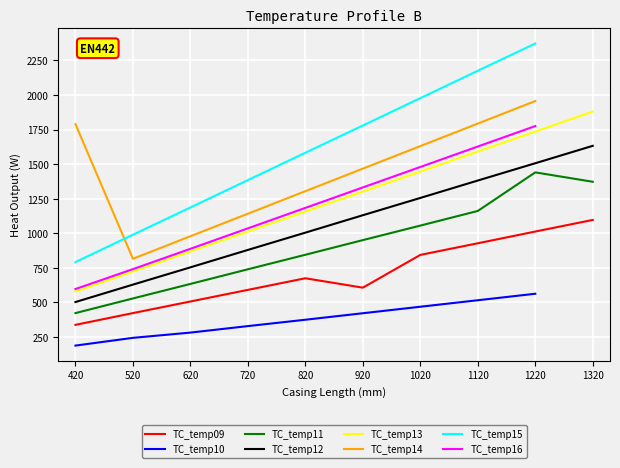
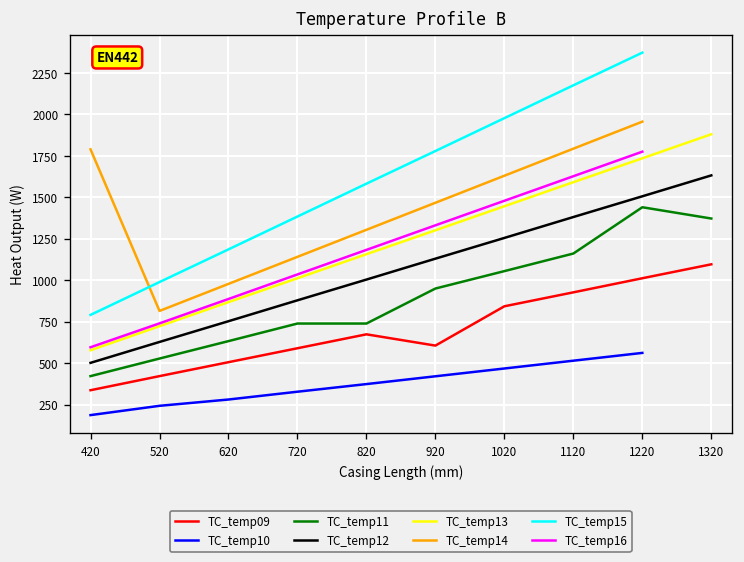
TC_temp11, 820: 840 -> 740
